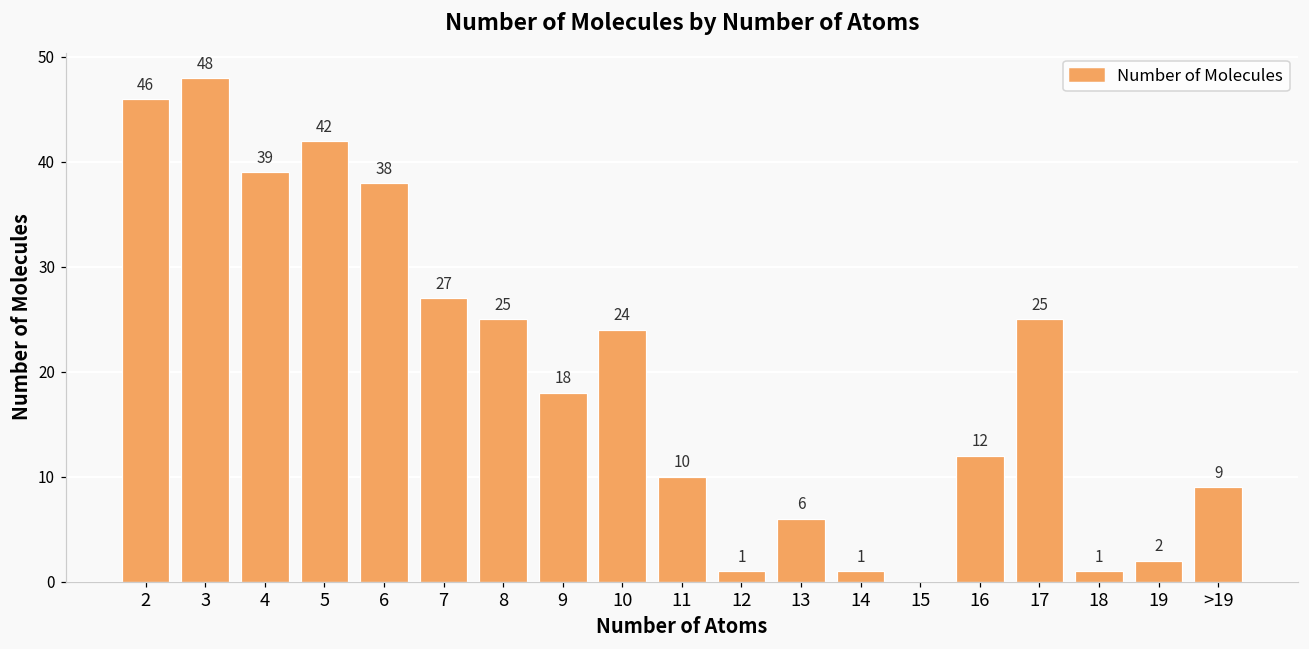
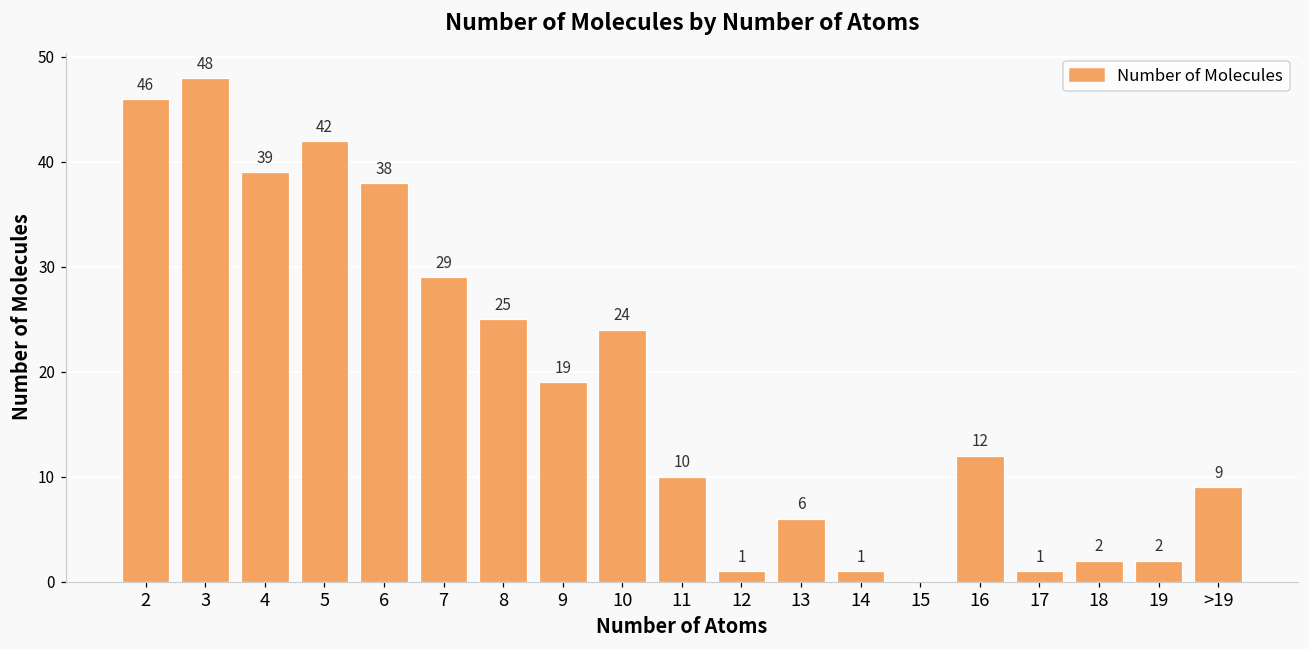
7: 27 -> 29
9: 18 -> 19
17: 25 -> 1
18: 1 -> 2
